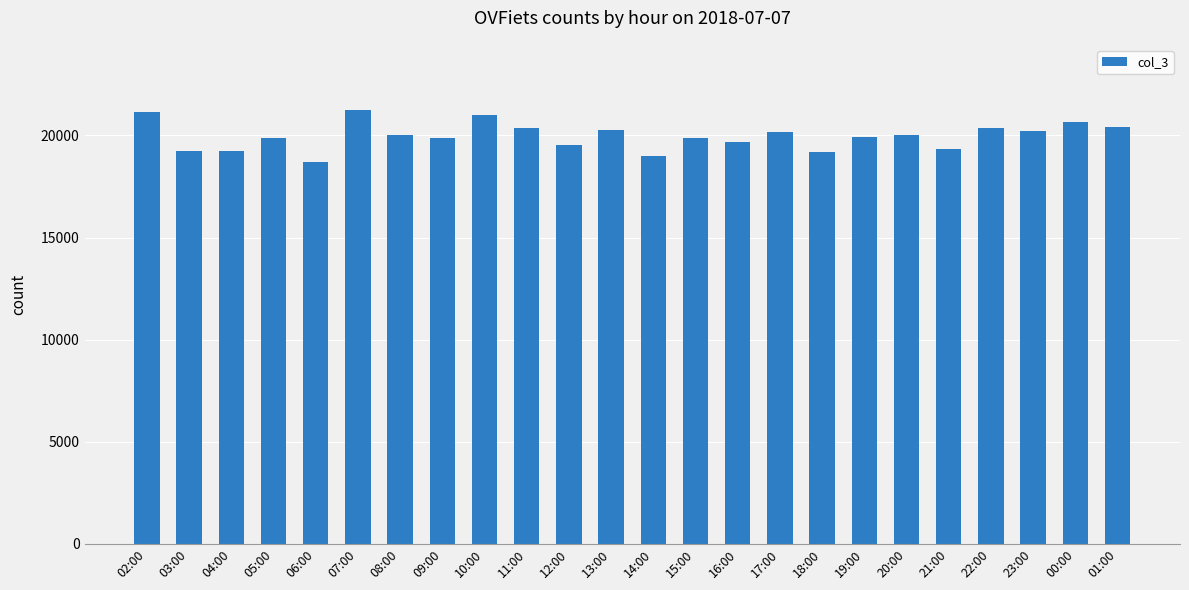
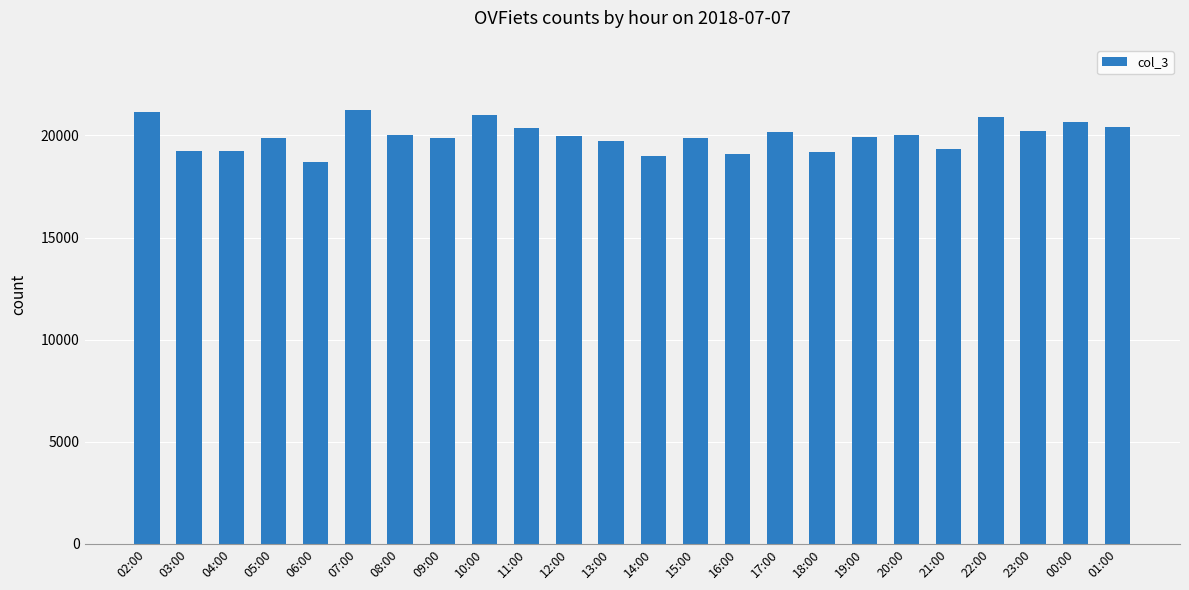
12:00: 19500 -> 20000
13:00: 20300 -> 19700
16:00: 19700 -> 19100
22:00: 20400 -> 20900
